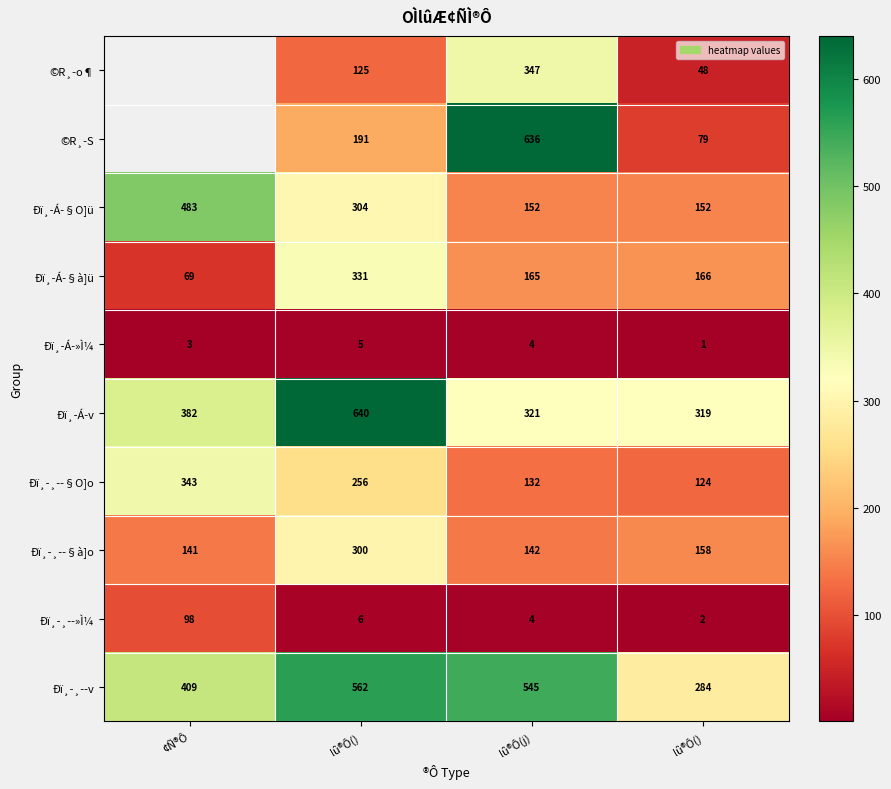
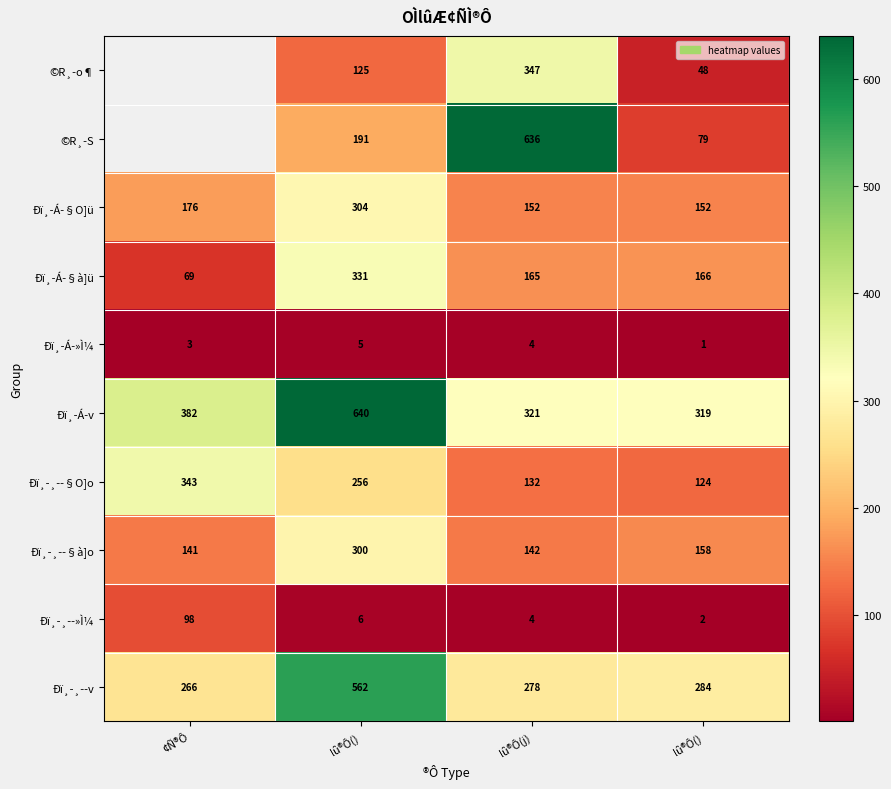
Ðï¸-Á-§O]ü, ¢Ñ®Ô: 483 -> 176
Ðï¸-¸­-v, ¢Ñ®Ô: 409 -> 266
Ðï¸-¸­-v, lû®Ô(j): 545 -> 278
